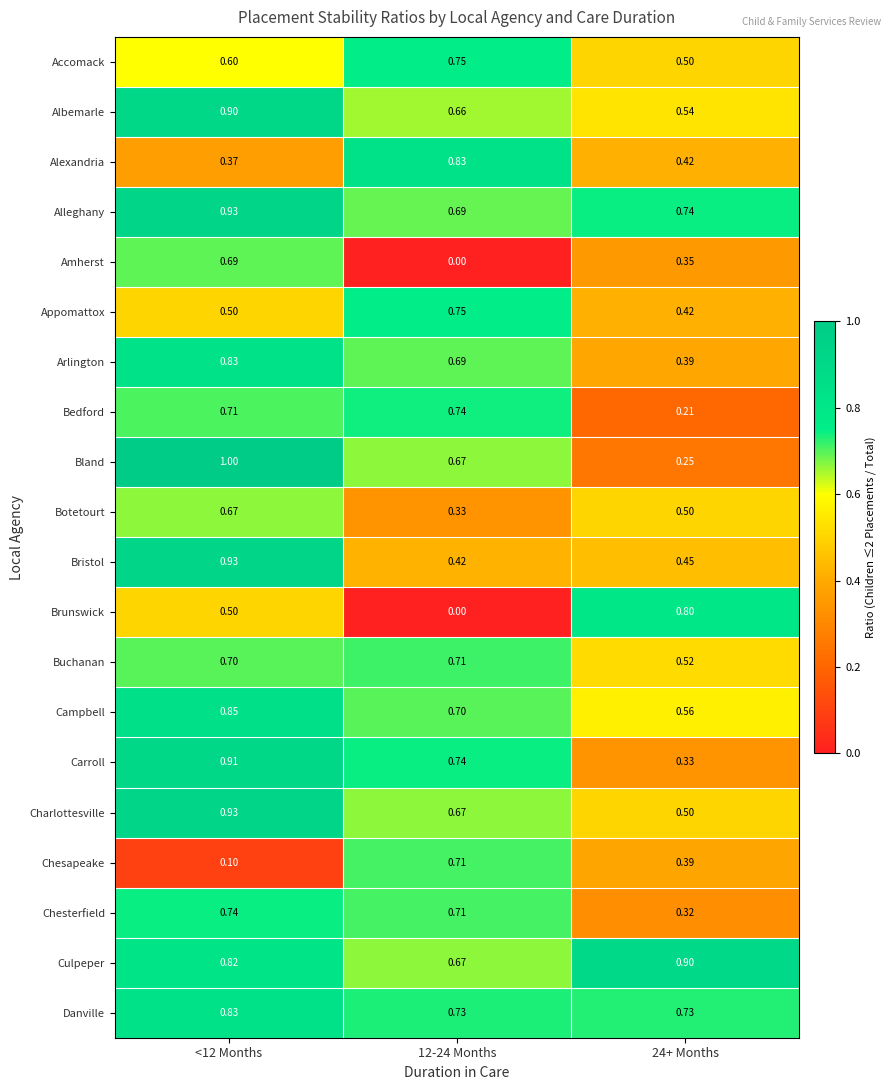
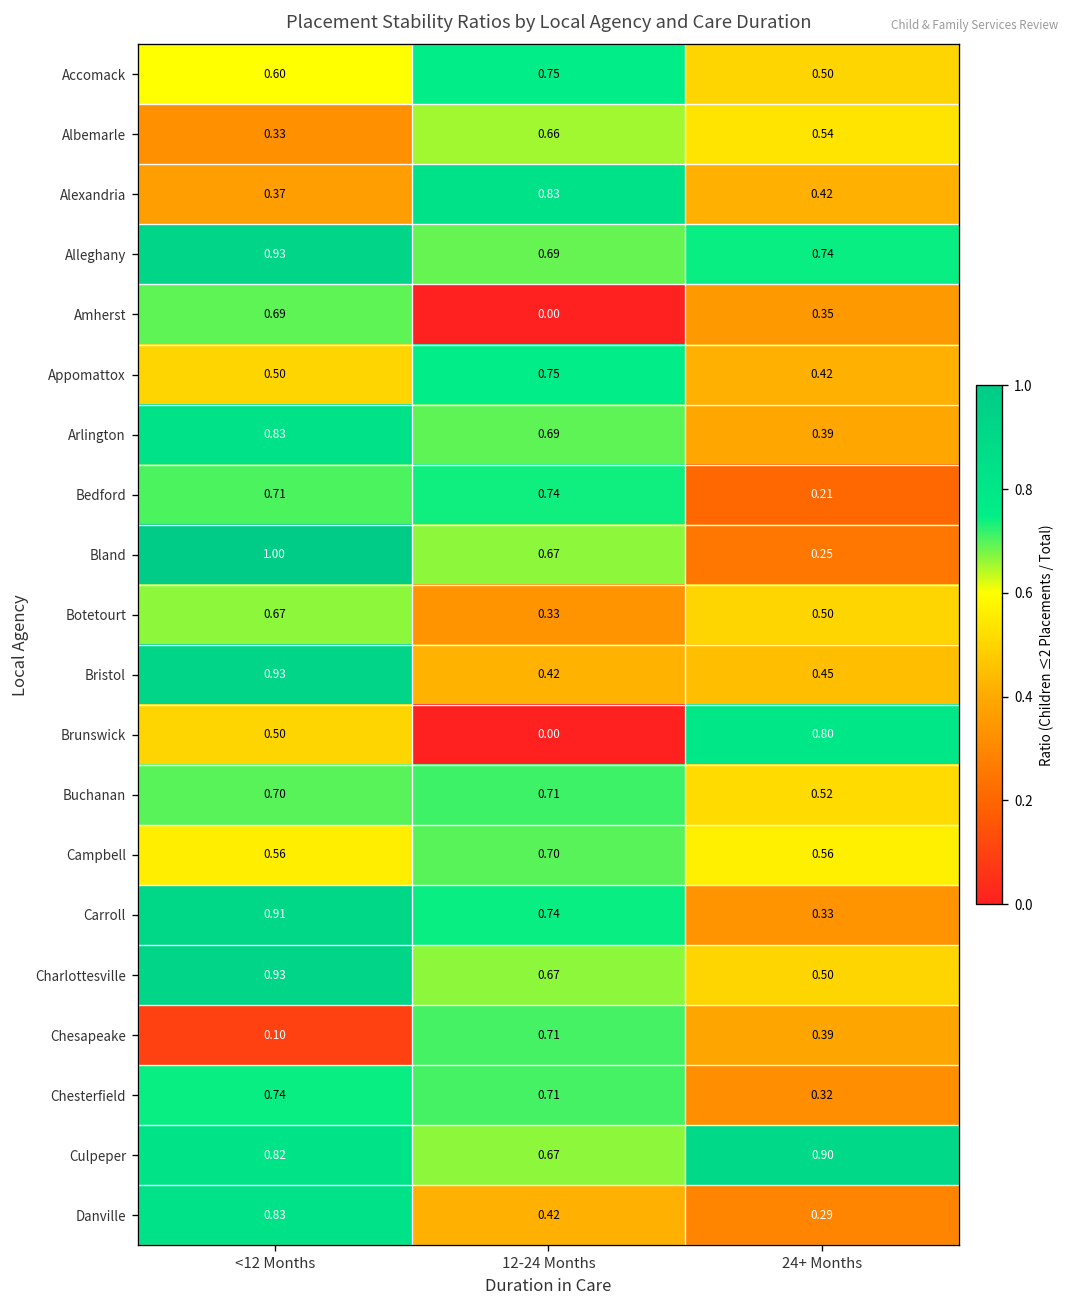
Albemarle, <12 Months: 0.90 -> 0.33
Campbell, <12 Months: 0.85 -> 0.56
Danville, 12-24 Months: 0.73 -> 0.42
Danville, 24+ Months: 0.73 -> 0.29
